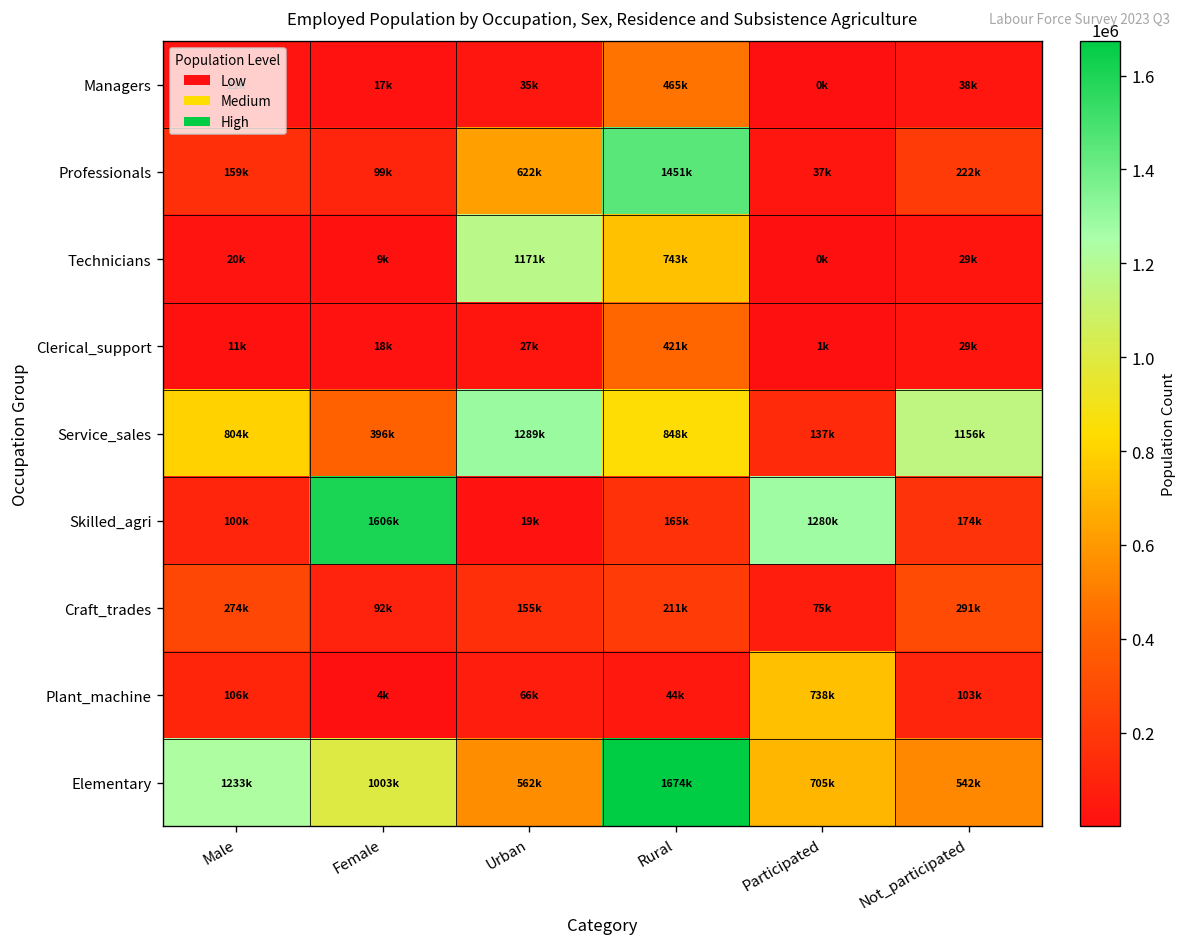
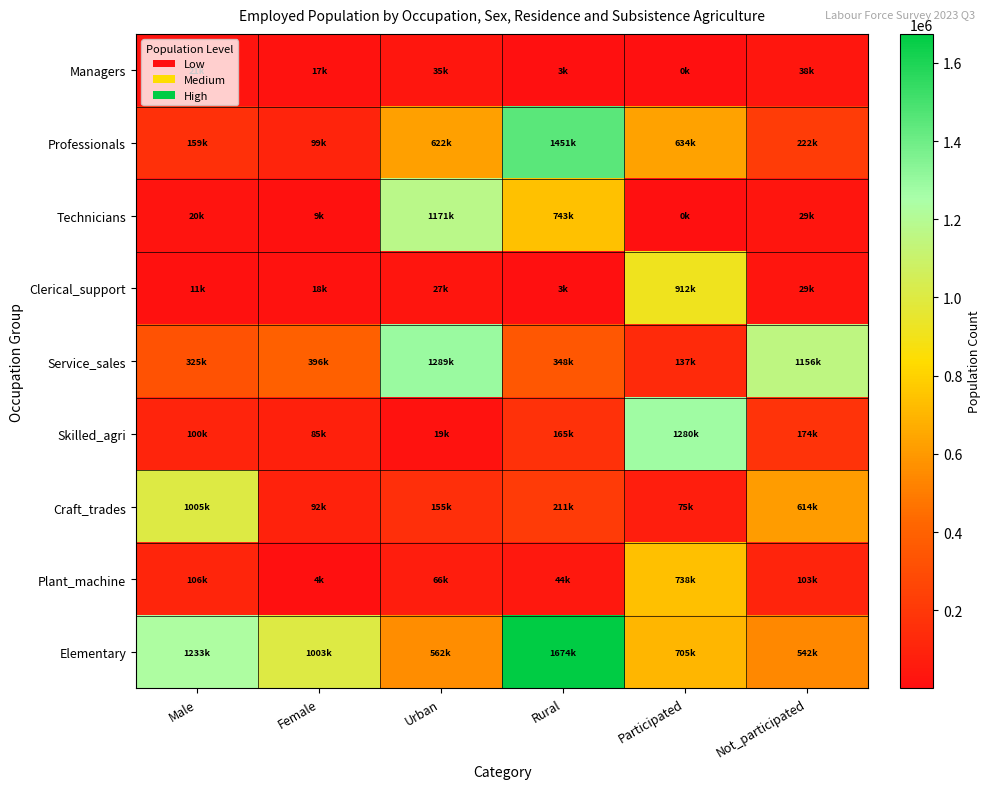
Managers, Rural: 465k -> 3k
Professionals, Participated: 37k -> 634k
Clerical_support, Rural: 421k -> 3k
Clerical_support, Participated: 1k -> 912k
Service_sales, Male: 804k -> 325k
Service_sales, Rural: 848k -> 348k
Skilled_agri, Female: 1606k -> 85k
Craft_trades, Male: 274k -> 1005k
Craft_trades, Not_participated: 291k -> 614k
